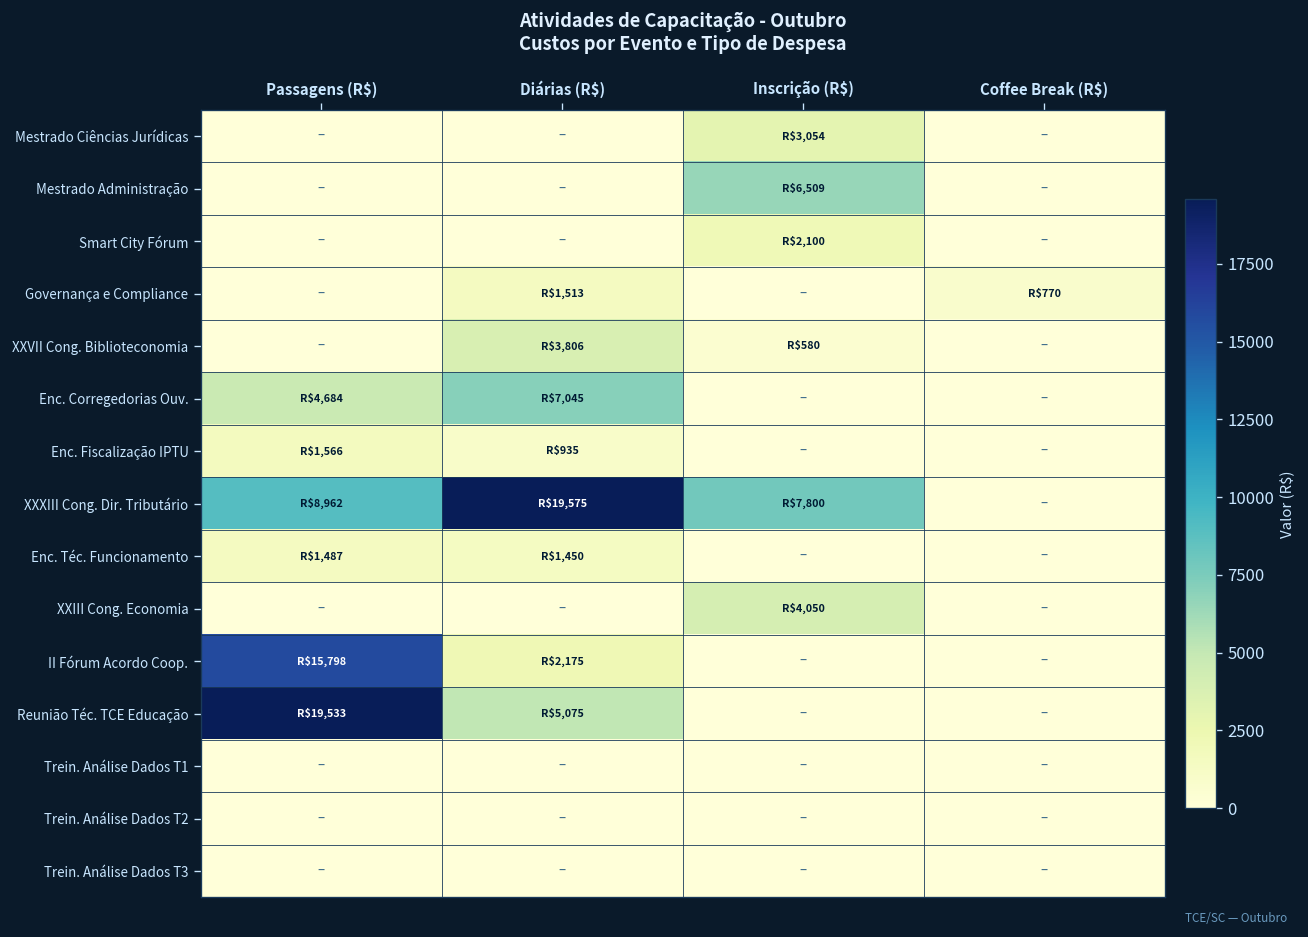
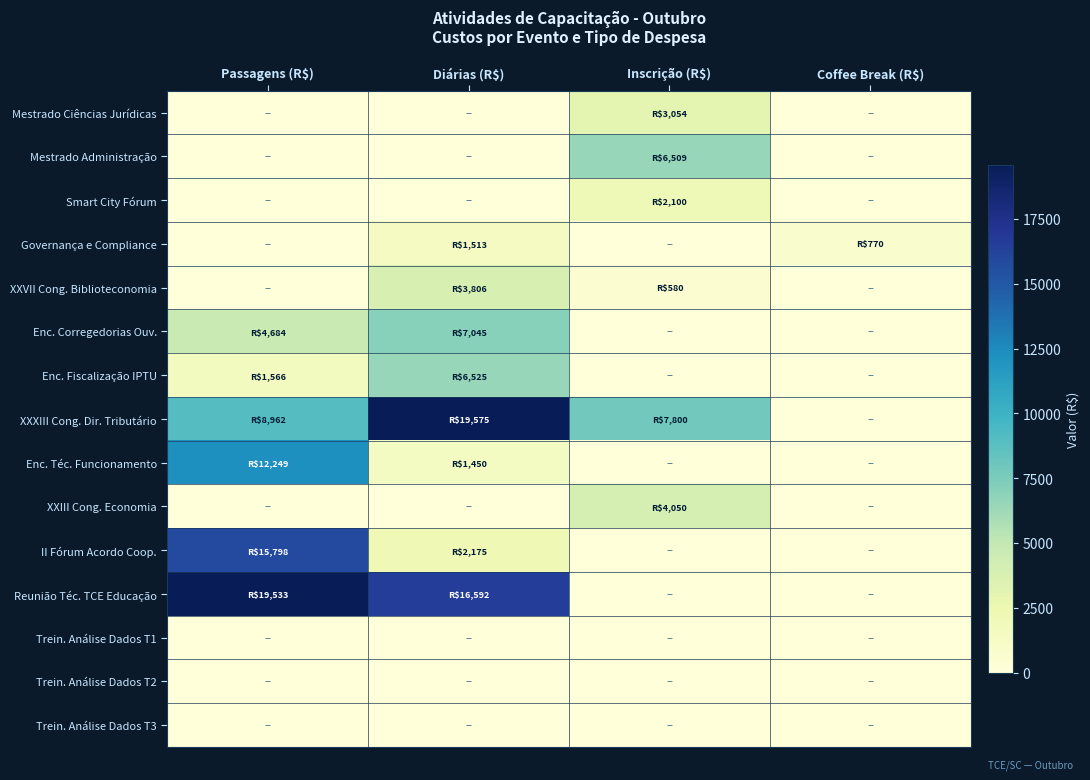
Enc. Fiscalização IPTU, Diárias (R$): $935 -> $6,525
Enc. Téc. Funcionamento, Passagens (R$): $1,487 -> $12,249
Reunião Téc. TCE Educação, Diárias (R$): $5,075 -> $16,592
